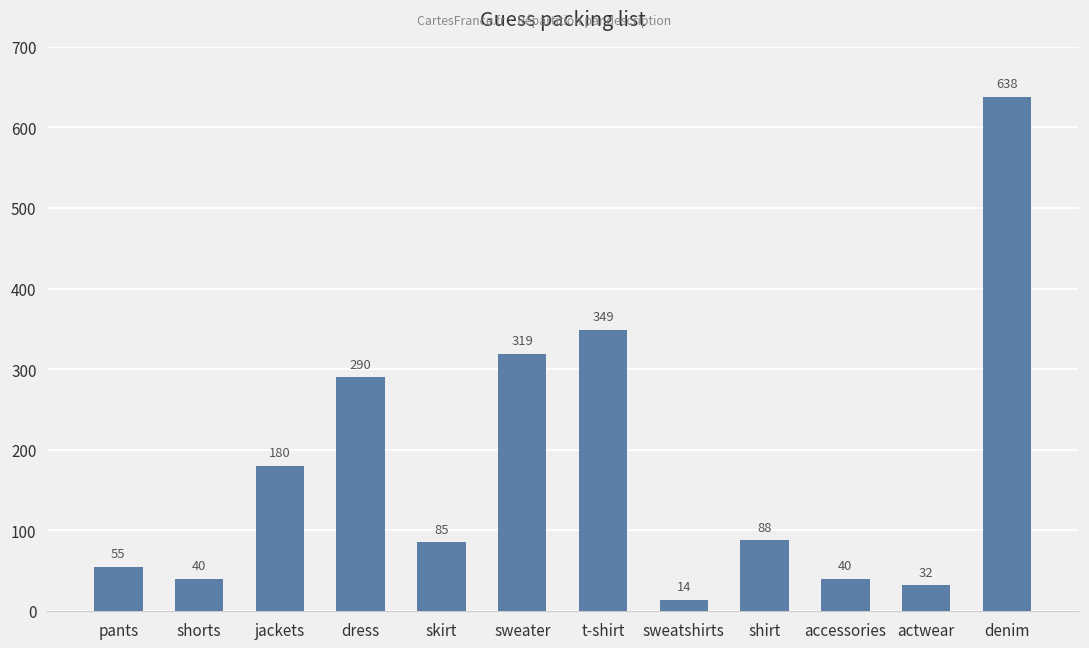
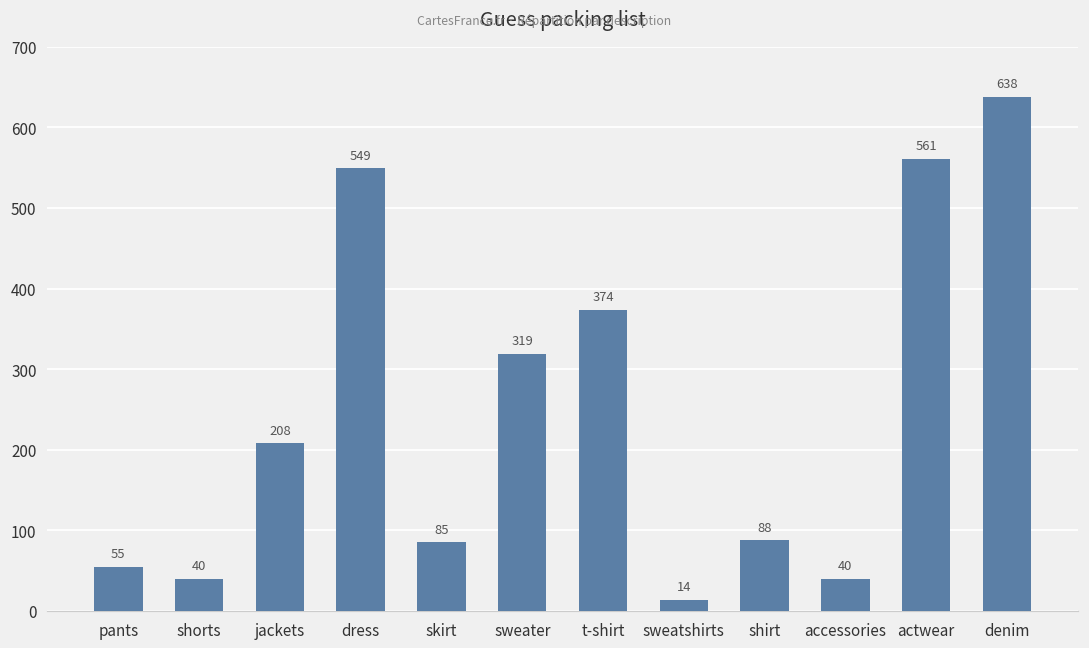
jackets: 180 -> 208
dress: 290 -> 549
t-shirt: 349 -> 374
actwear: 32 -> 561
